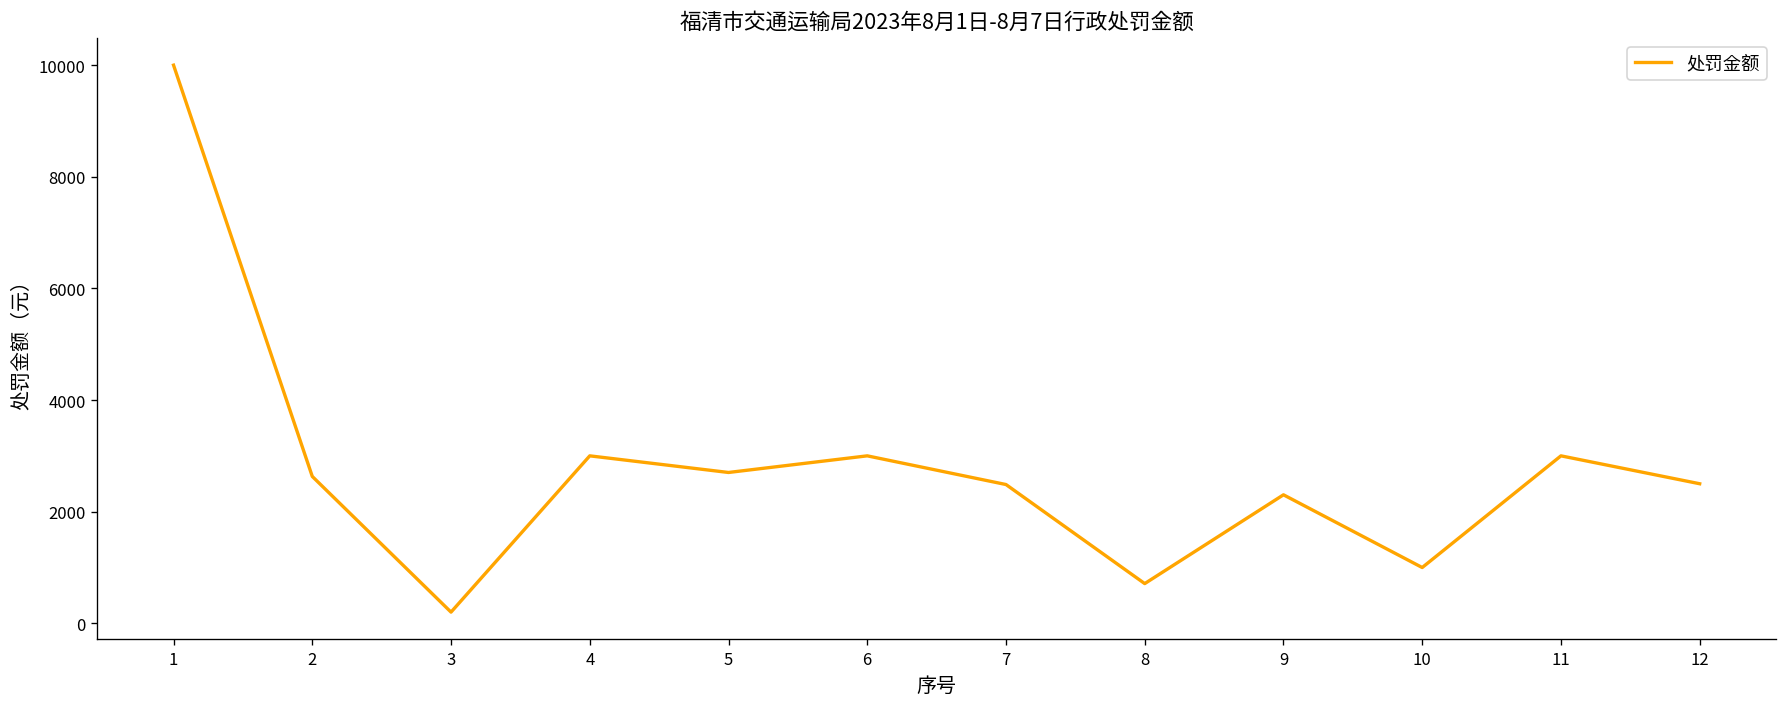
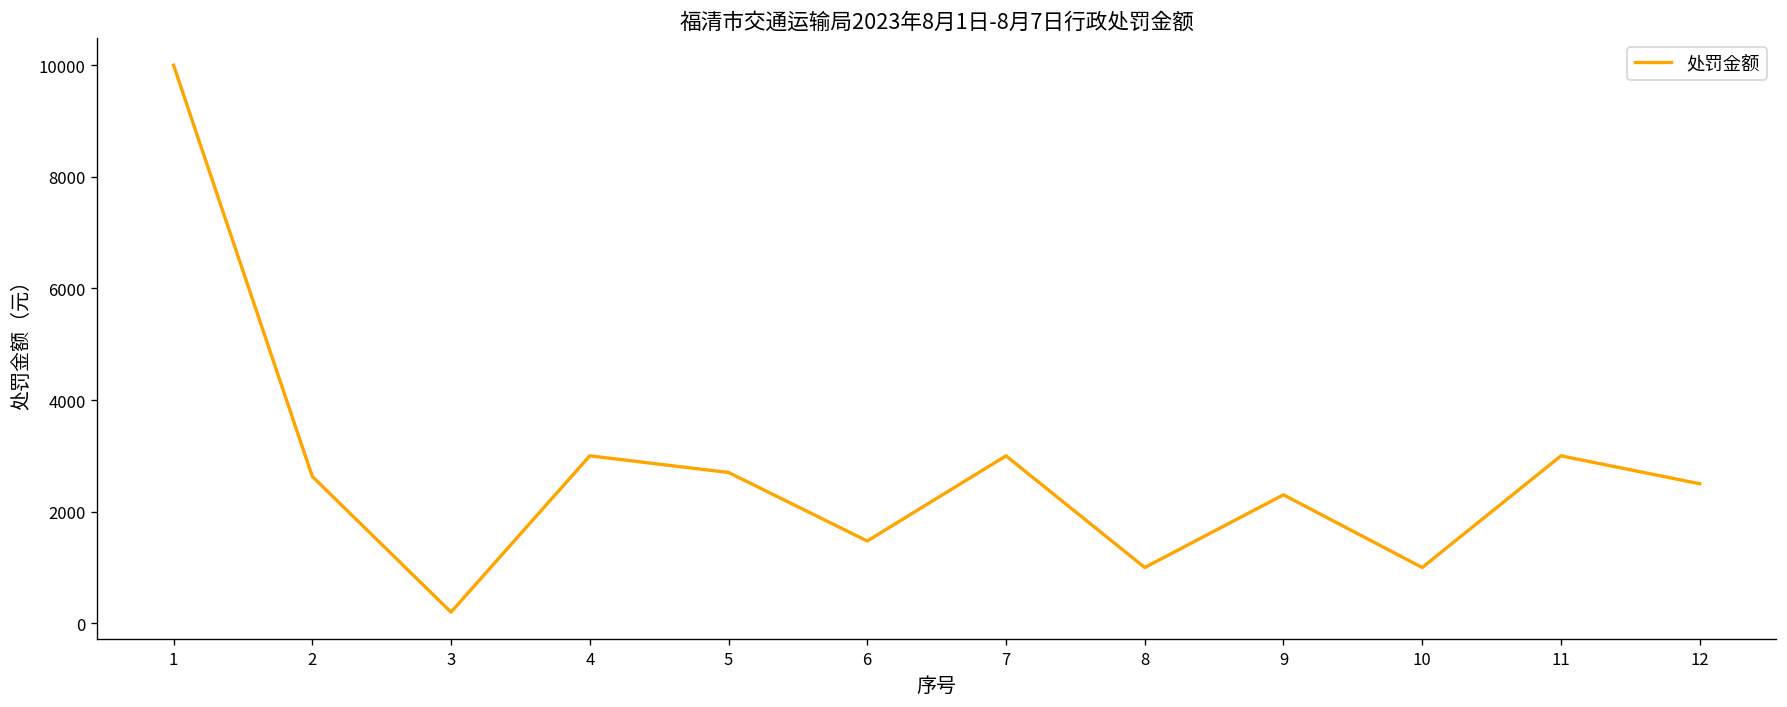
6: 3000 -> 1500
7: 2500 -> 3000
8: 700 -> 1000
